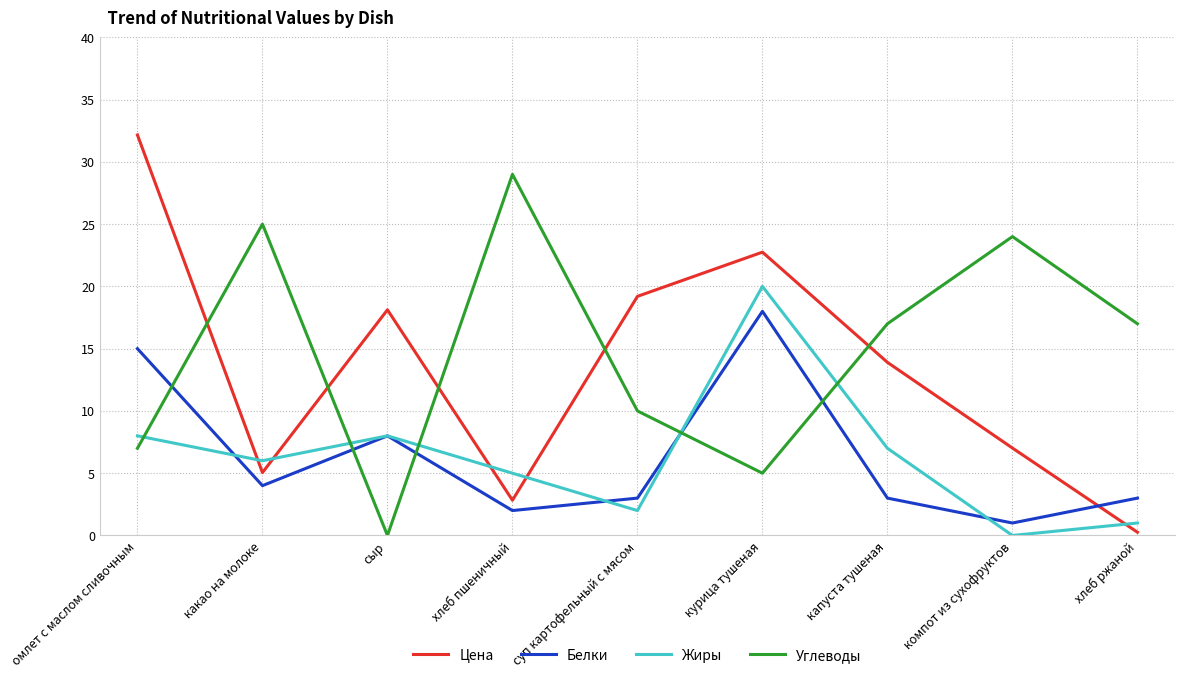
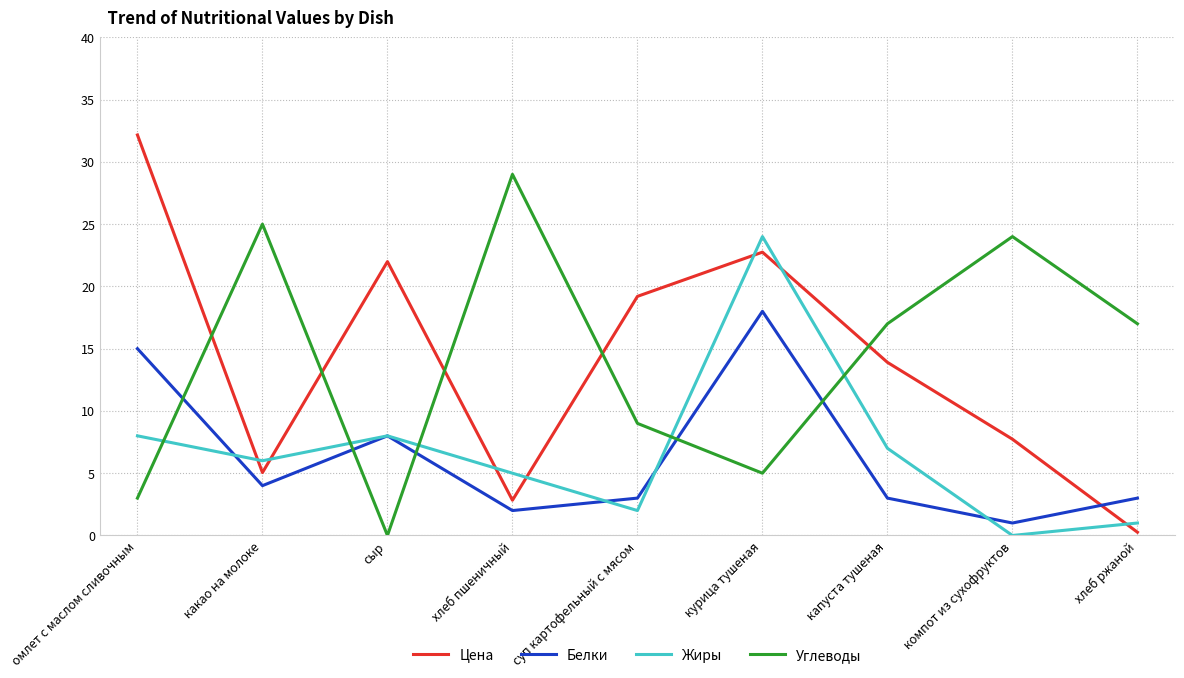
Углеводы, омлет с маслом сливочным: 7 -> 3
Цена, сыр: 18.1 -> 22.0
Углеводы, суп картофельный с мясом: 10 -> 9
Жиры, курица тушеная: 20 -> 24
Цена, компот из сухофруктов: 7.0 -> 7.7
